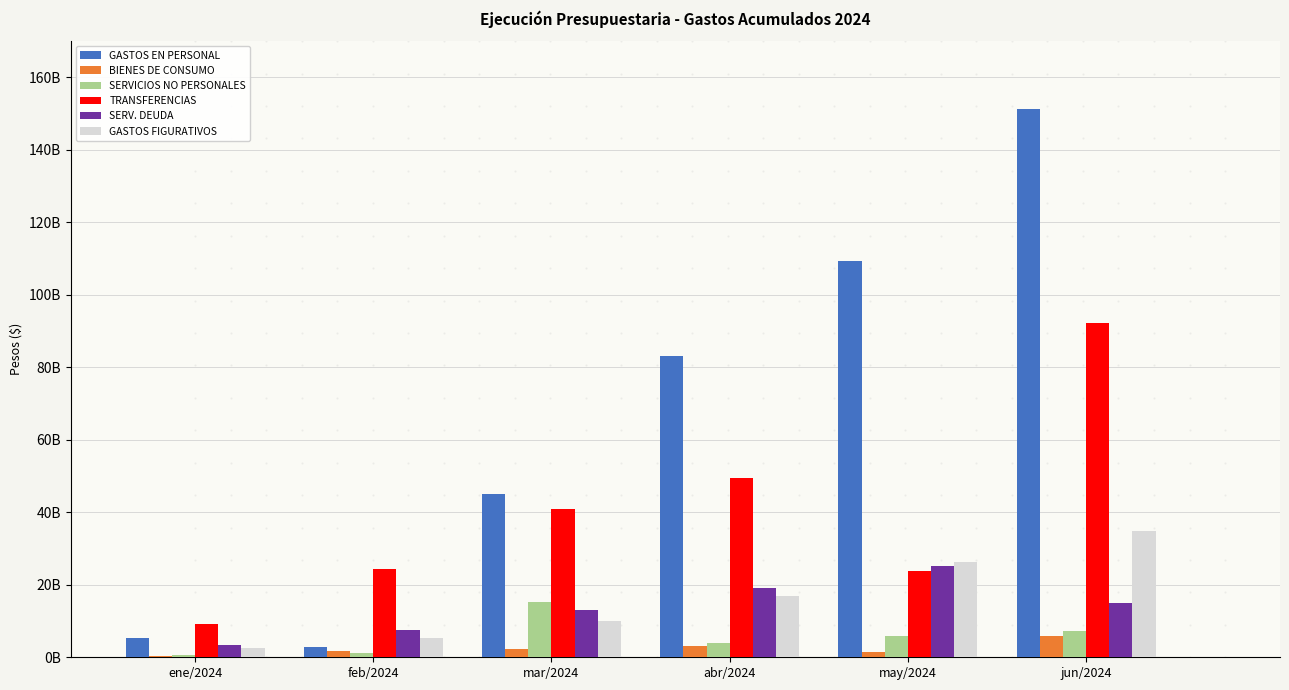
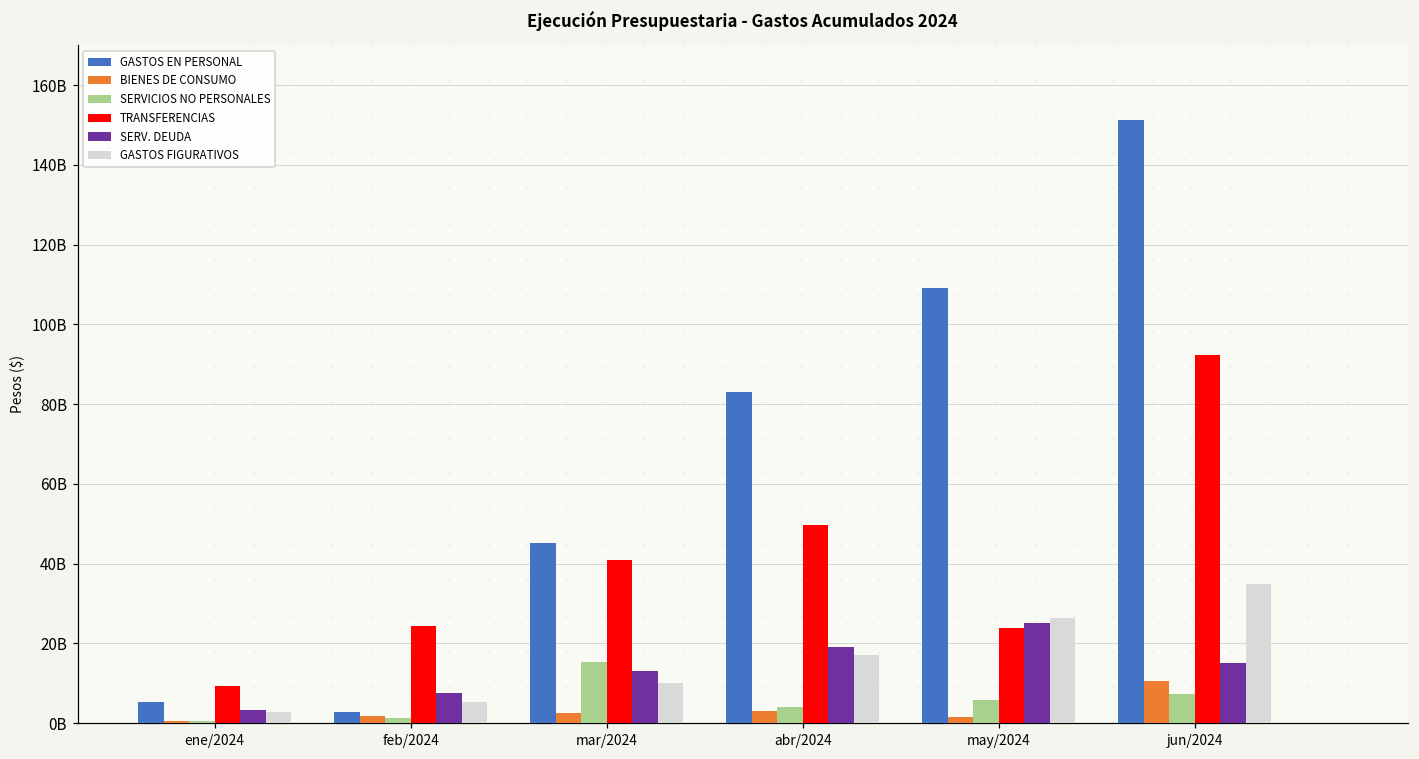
BIENES DE CONSUMO, jun/2024: 6000000000 -> 11000000000
